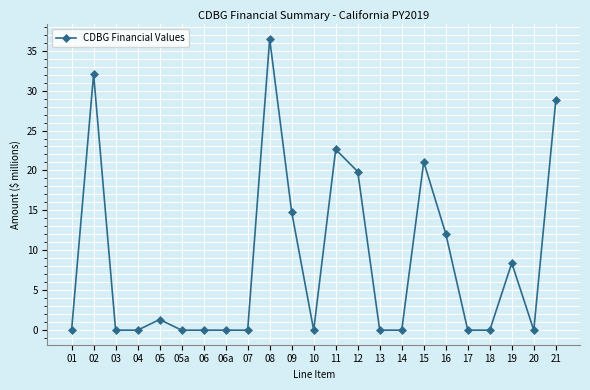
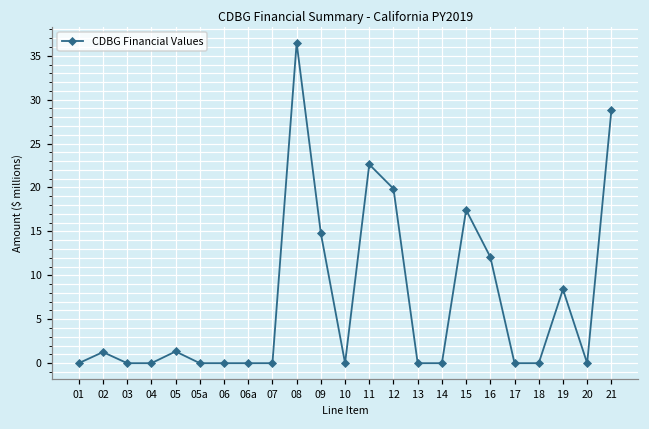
02: 32 -> 1
15: 21 -> 17
